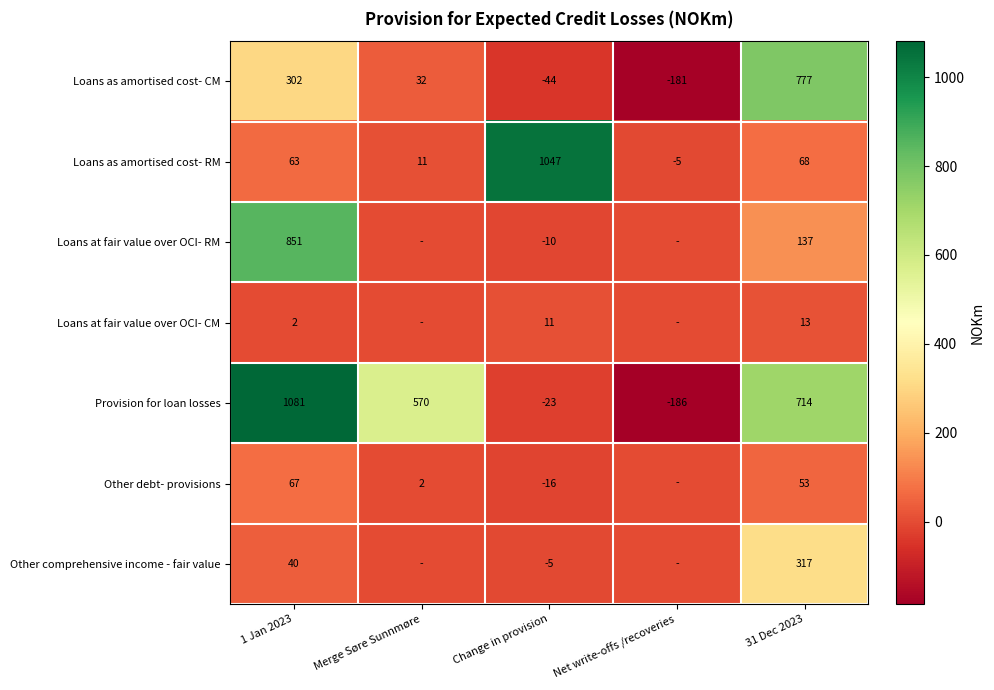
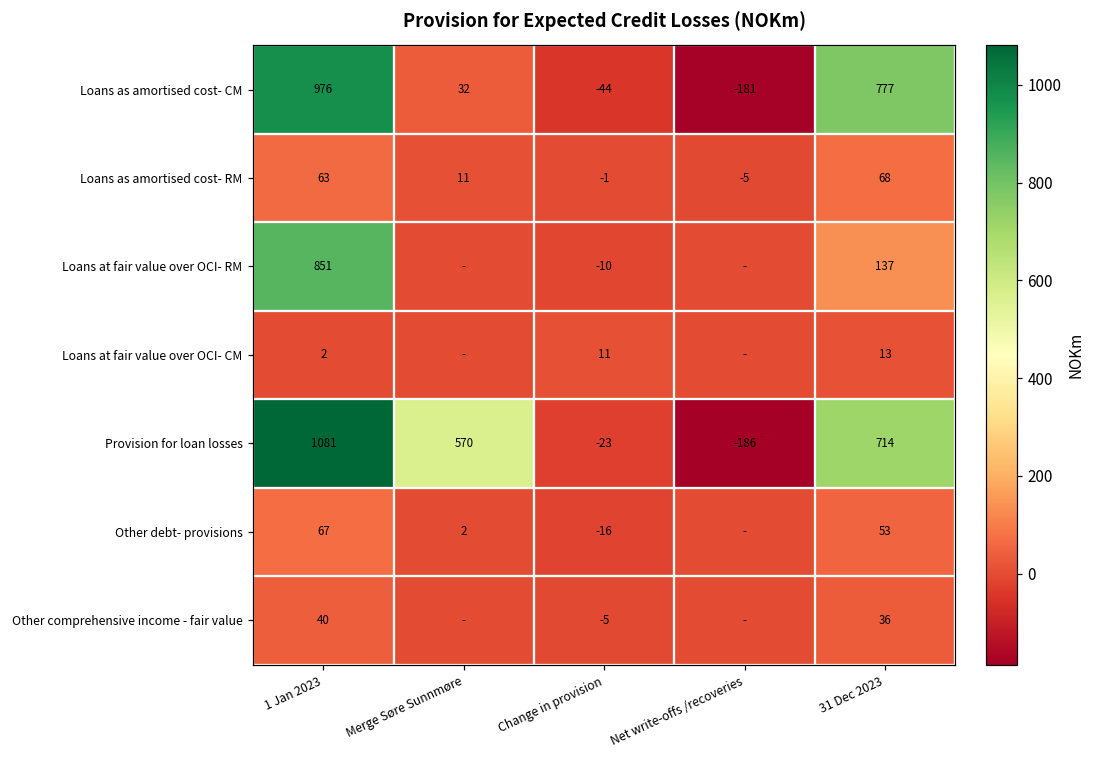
Loans as amortised cost- CM, 1 Jan 2023: 302 -> 976
Loans as amortised cost- RM, Change in provision: 1047 -> -1
Other comprehensive income - fair value, 31 Dec 2023: 317 -> 36
